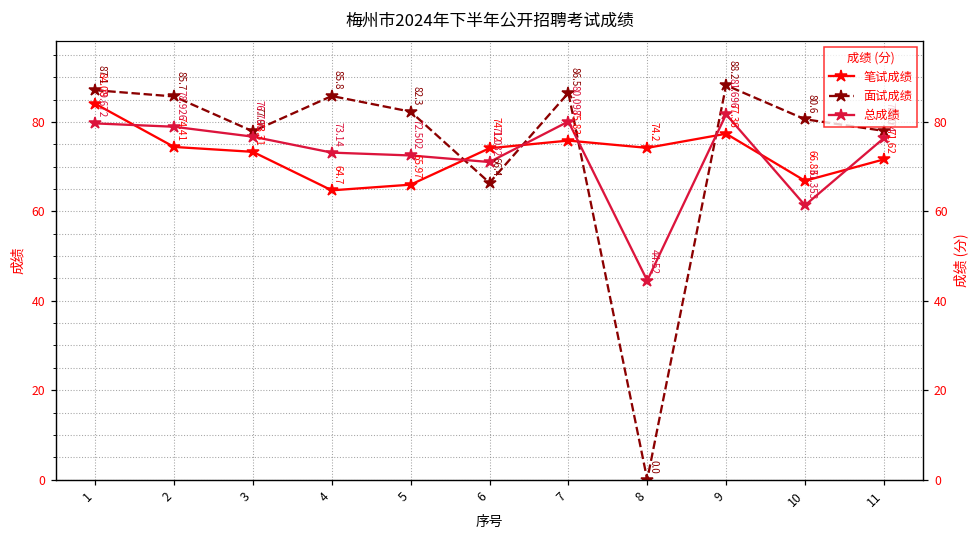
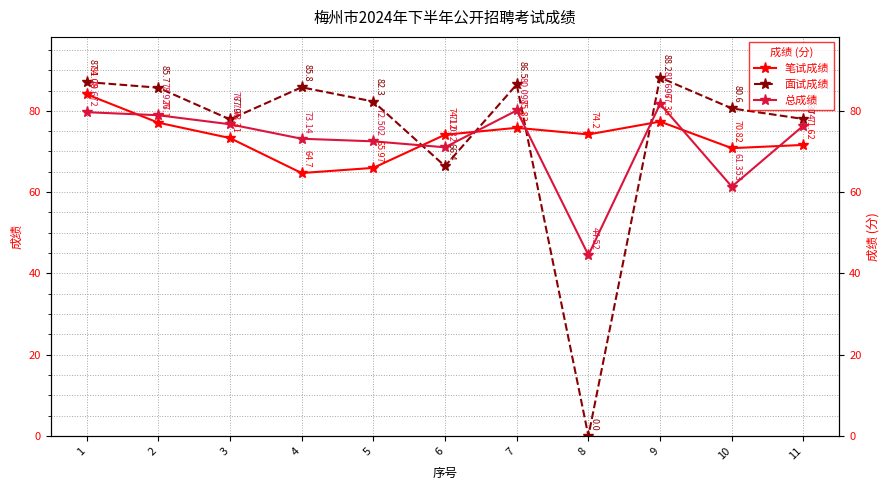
笔试成绩, 2: 74.41 -> 77.1
笔试成绩, 10: 66.83 -> 70.82
